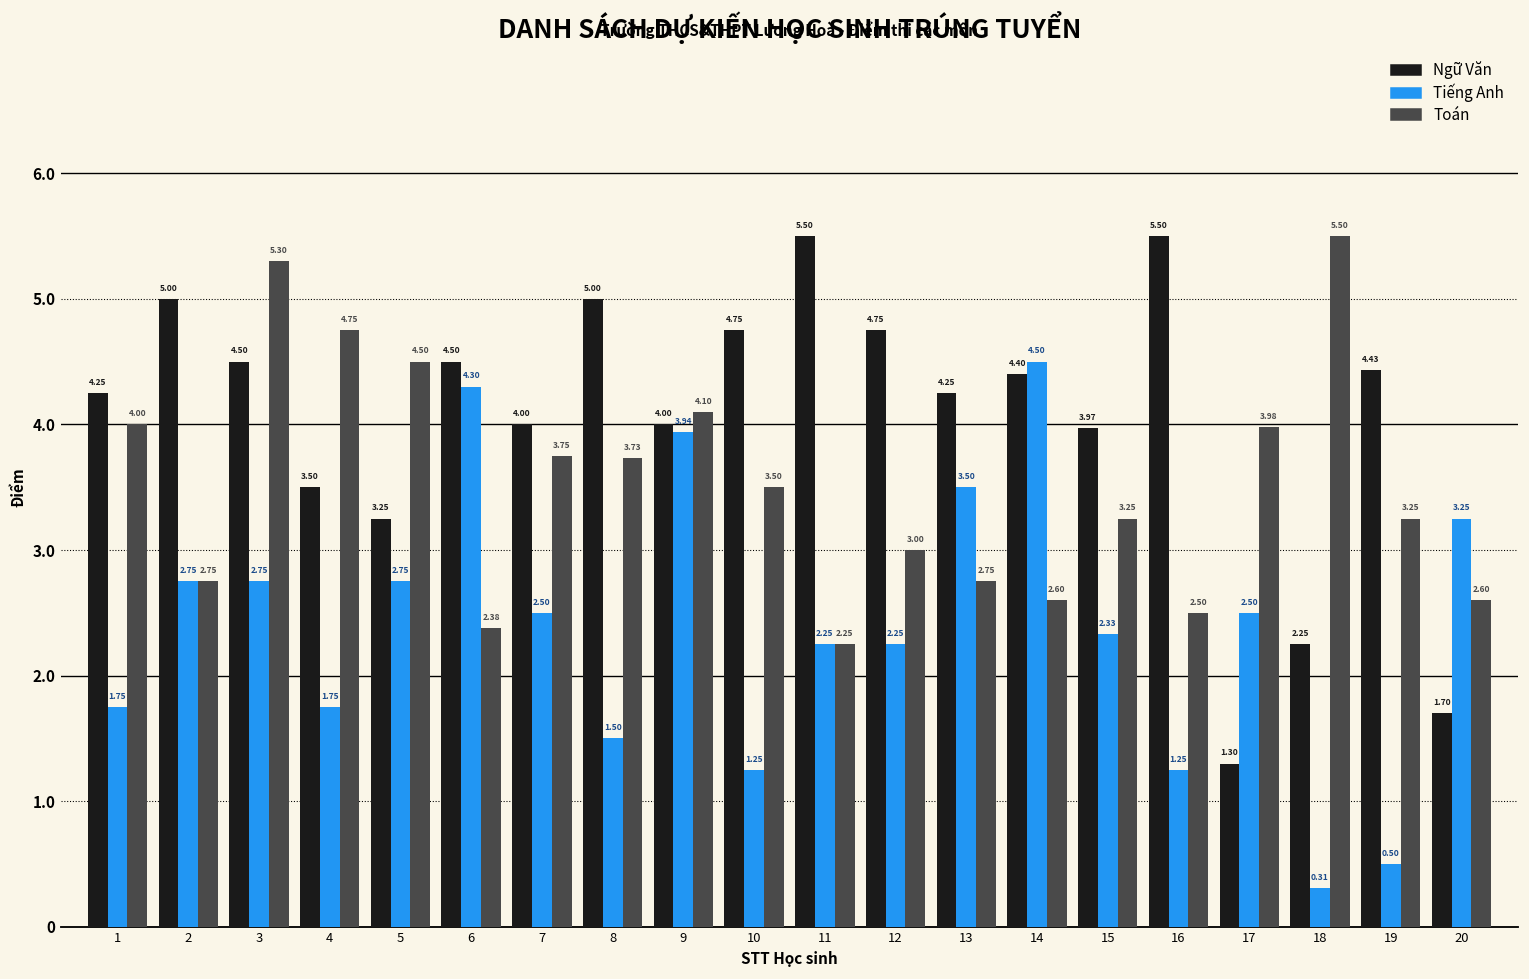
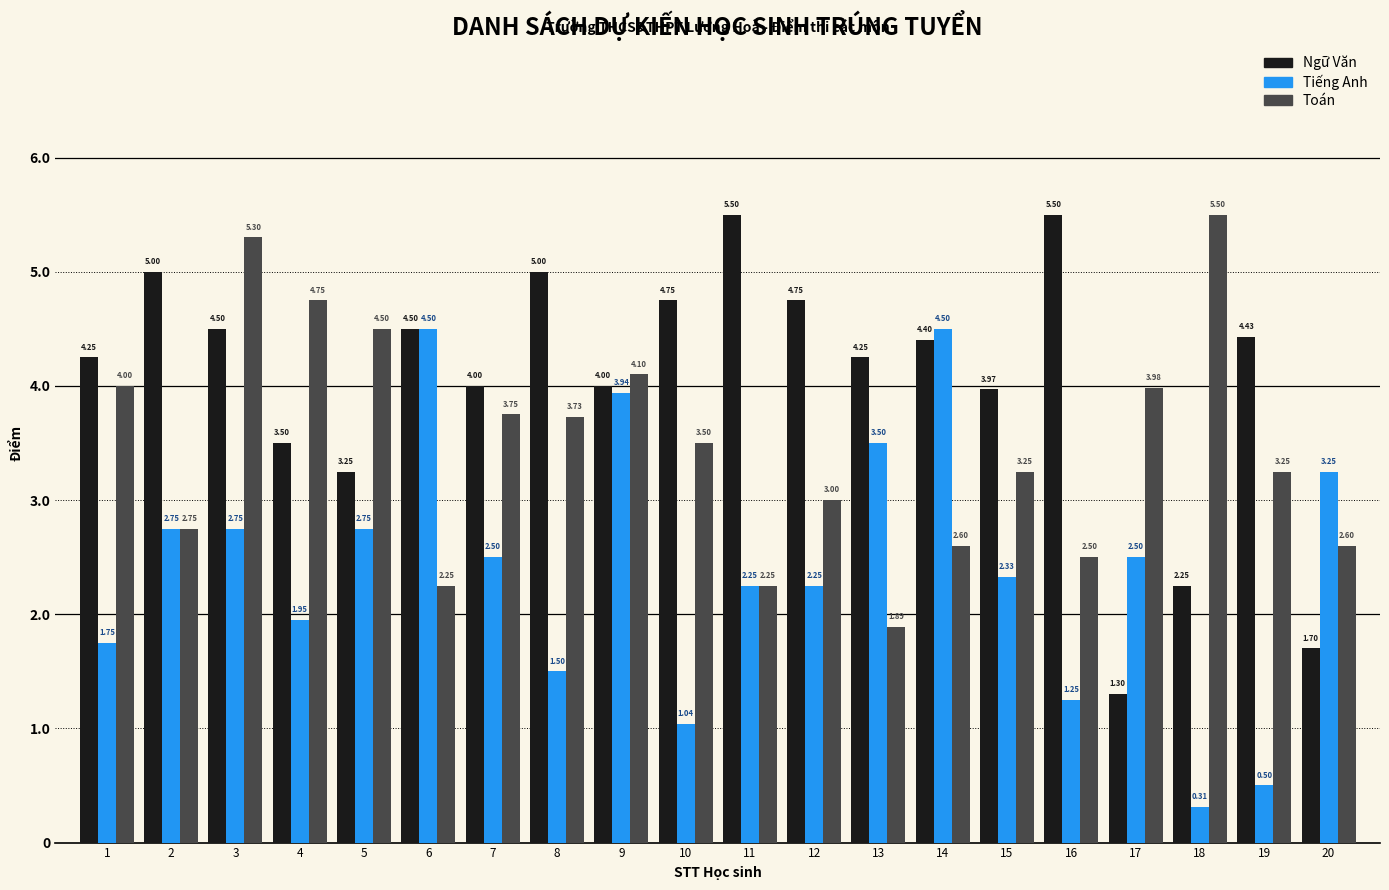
Tiếng Anh, 4: 1.75 -> 1.95
Tiếng Anh, 6: 4.30 -> 4.50
Toán, 6: 2.38 -> 2.25
Tiếng Anh, 10: 1.25 -> 1.04
Toán, 13: 2.75 -> 1.89
